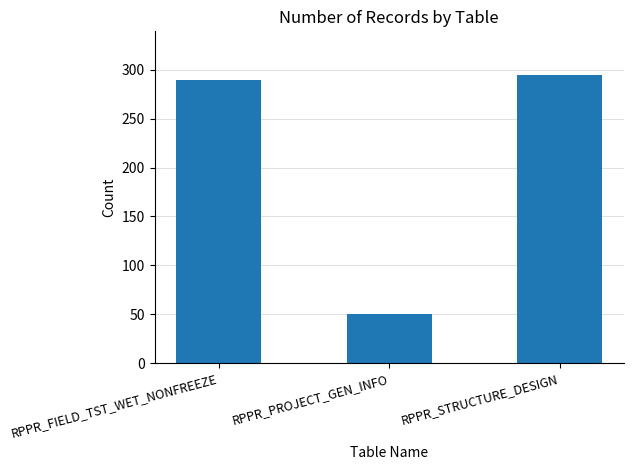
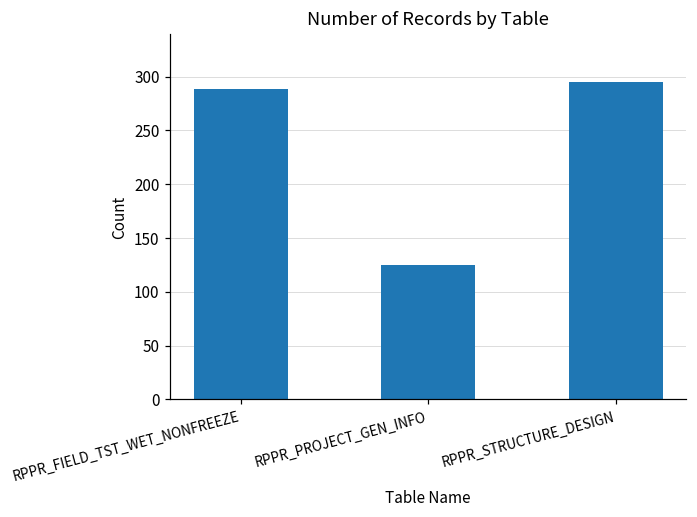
RPPR_PROJECT_GEN_INFO: 50 -> 130
